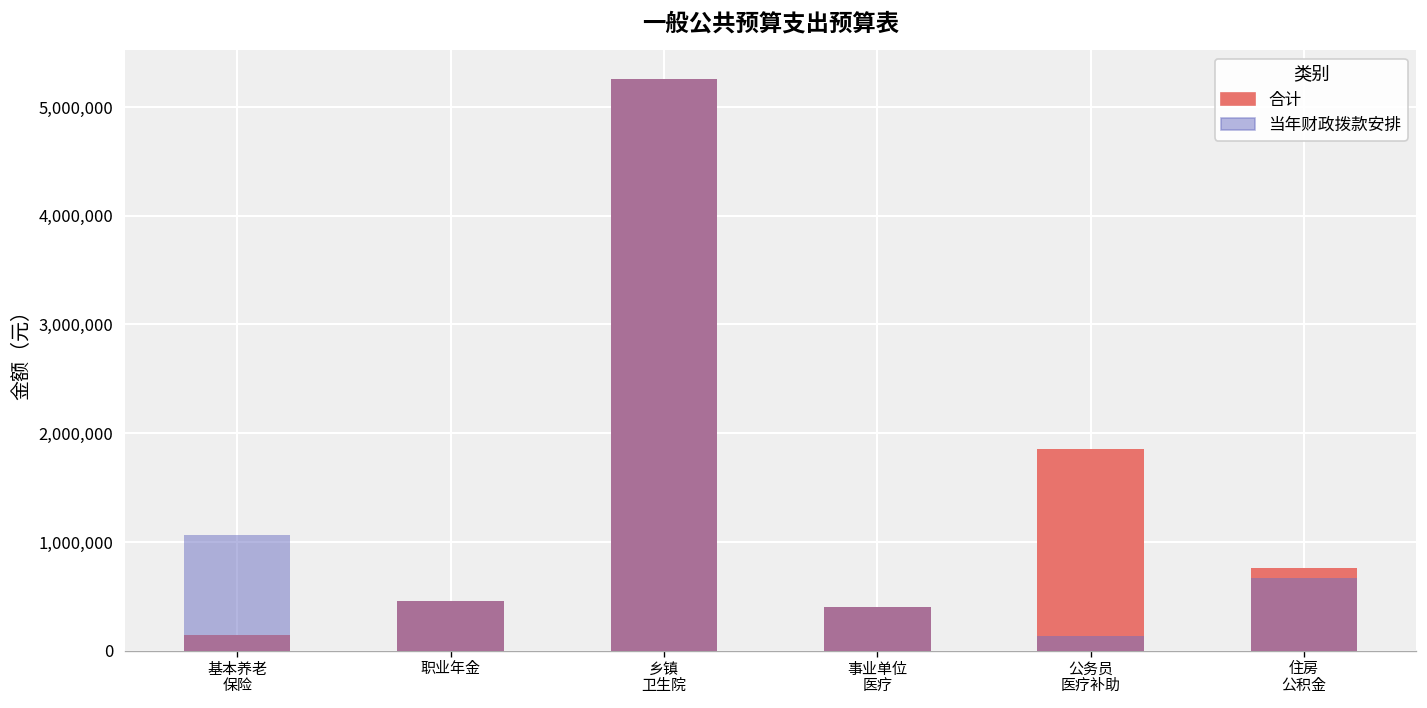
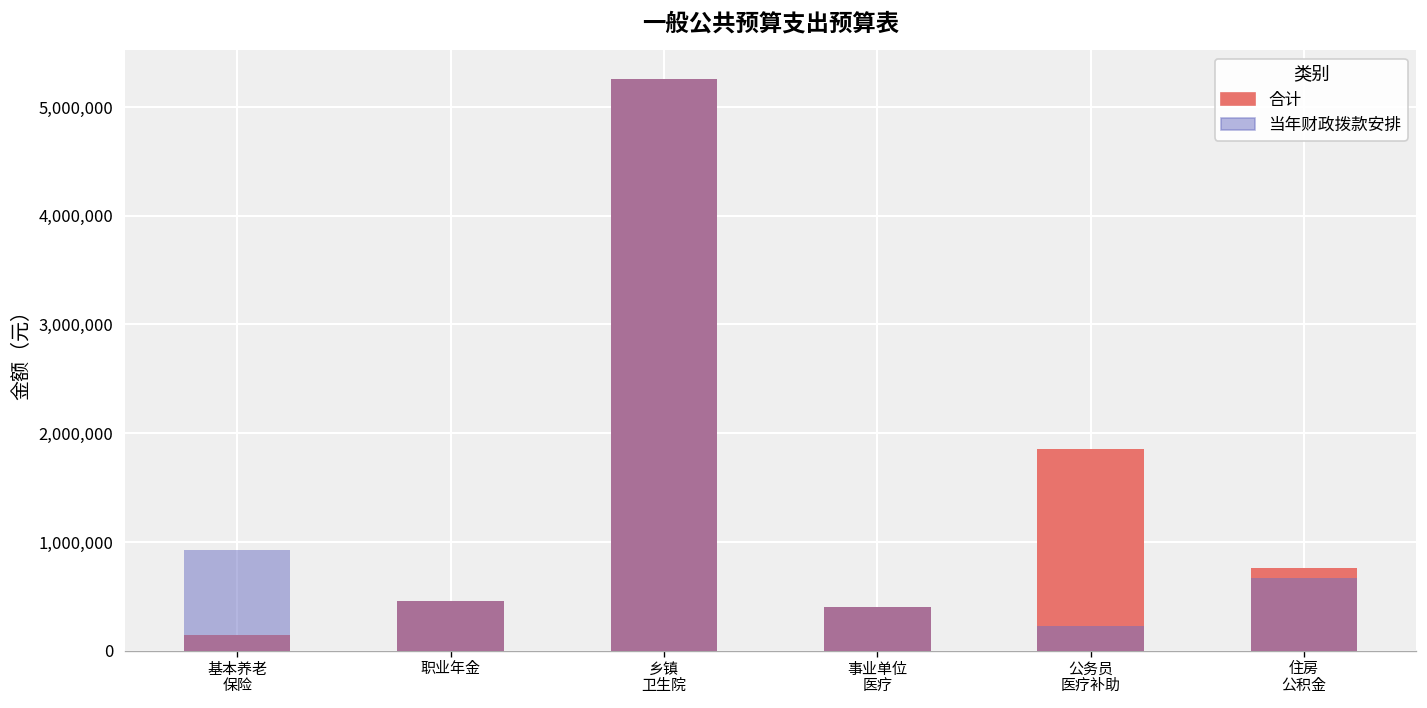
当年财政拨款安排, 基本养老 保险: 1,100,000 -> 900,000
当年财政拨款安排, 公务员 医疗补助: 100,000 -> 200,000
